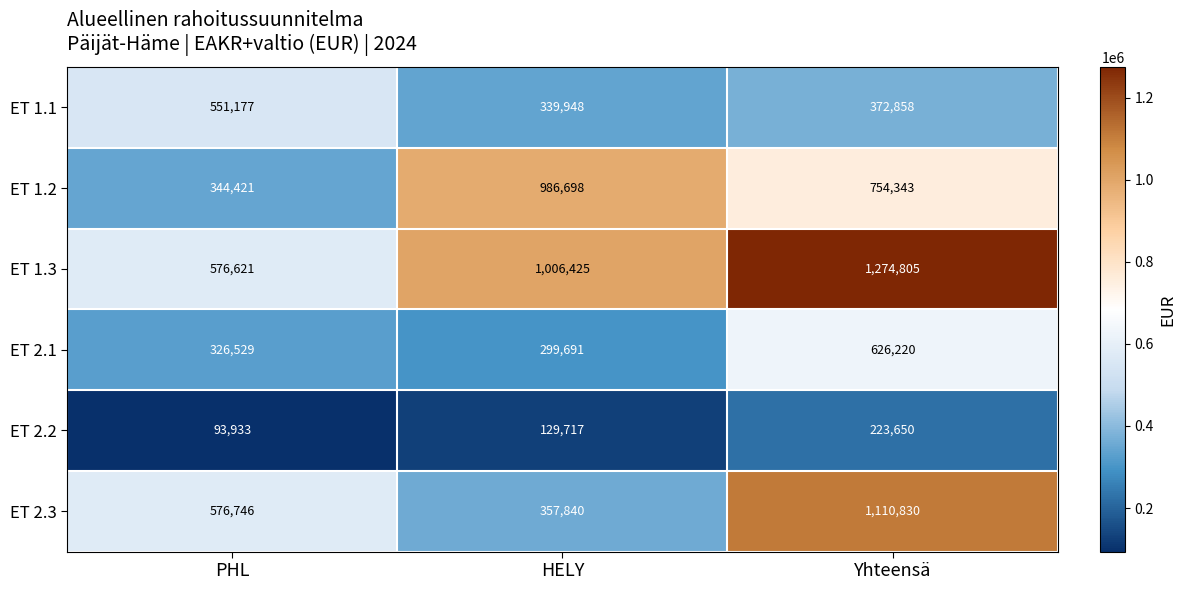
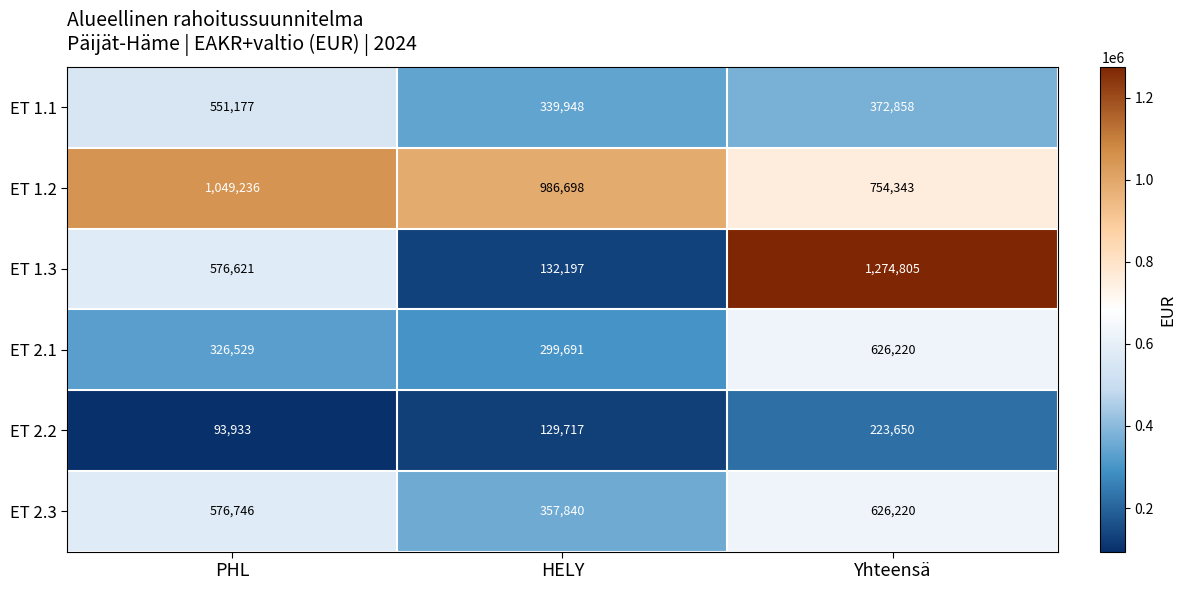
ET 1.2, PHL: 344,421 -> 1,049,236
ET 1.3, HELY: 1,006,425 -> 132,197
ET 2.3, Yhteensä: 1,110,830 -> 626,220
